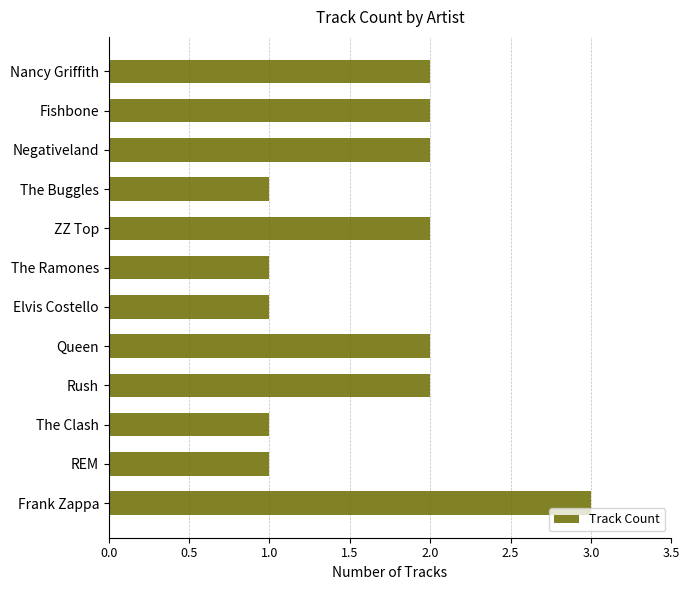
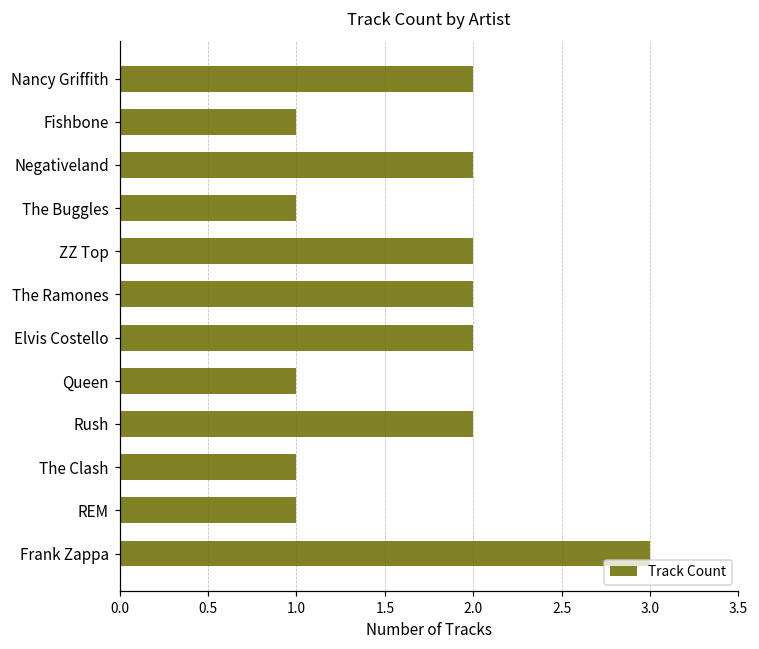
Fishbone: 2 -> 1
The Ramones: 1 -> 2
Elvis Costello: 1 -> 2
Queen: 2 -> 1
